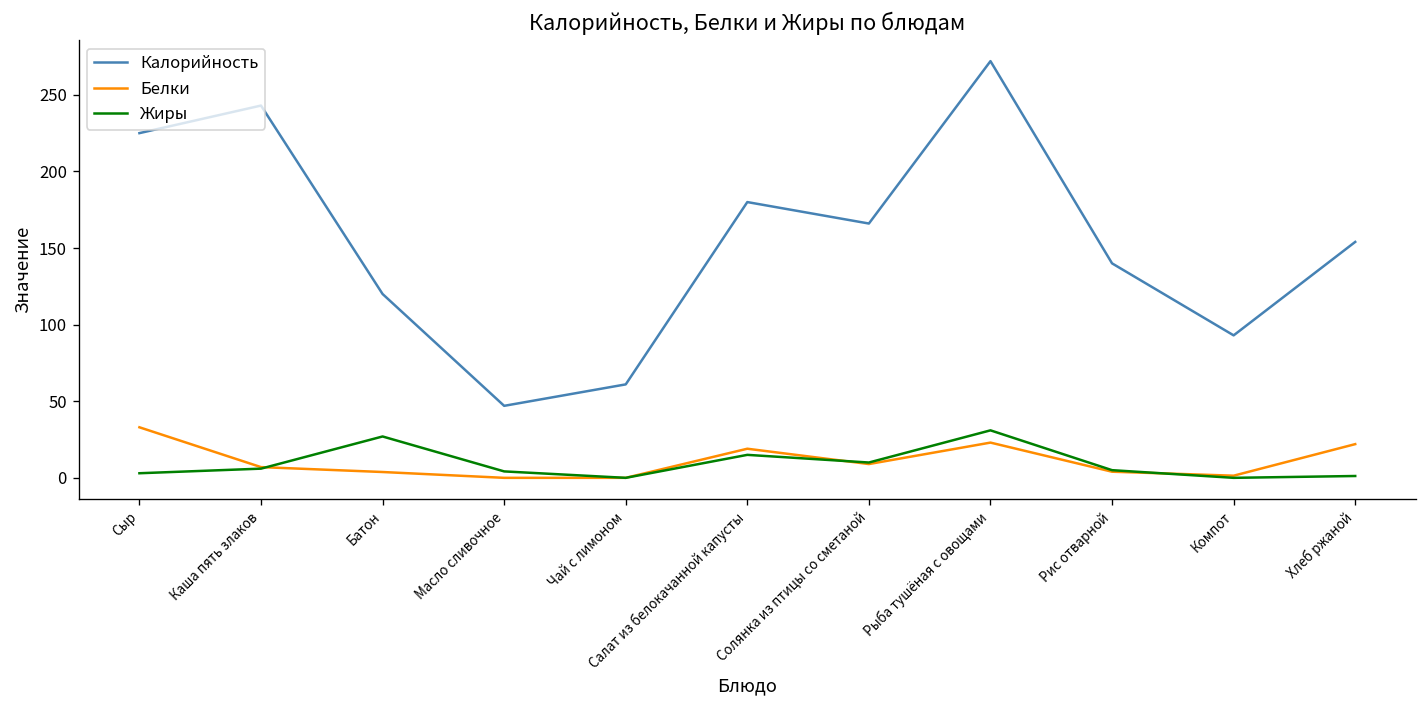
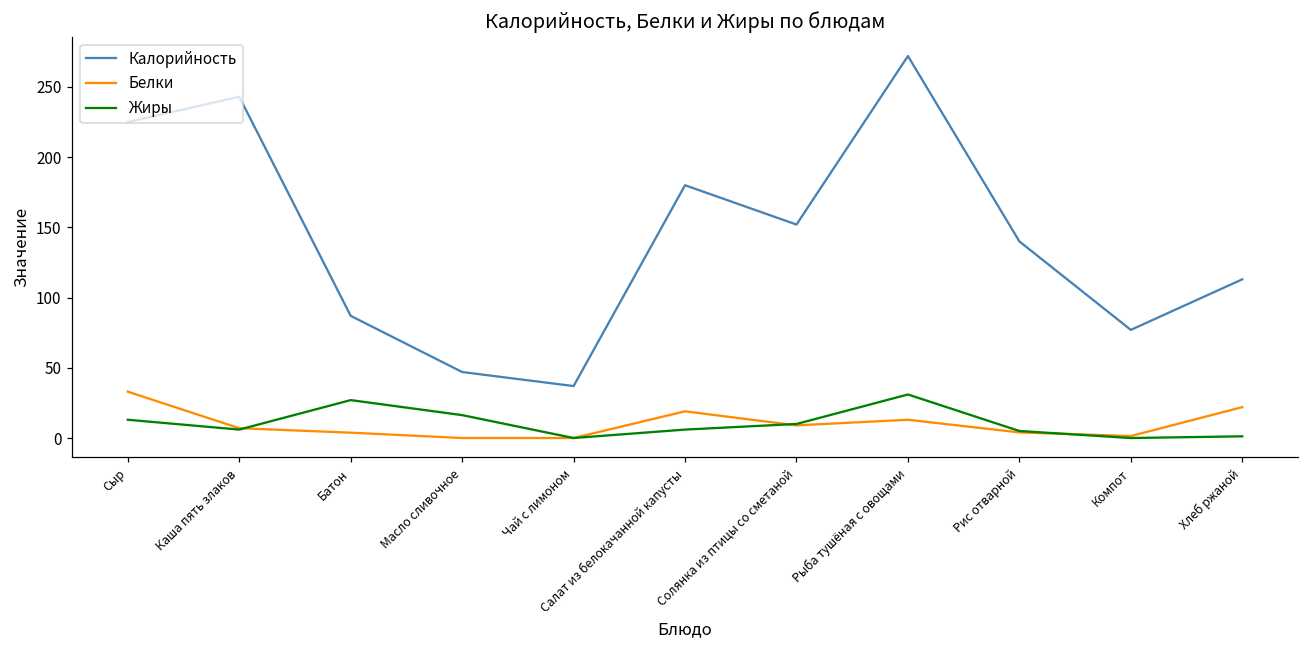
Жиры, Сыр: 3 -> 13
Калорийность, Батон: 120 -> 87
Жиры, Масло сливочное: 4 -> 16
Калорийность, Чай с лимоном: 61 -> 37
Жиры, Салат из белокачанной капусты: 15 -> 6
Калорийность, Солянка из птицы со сметаной: 166 -> 152
Белки, Рыба тушёная с овощами: 23 -> 13
Калорийность, Компот: 93 -> 77
Калорийность, Хлеб ржаной: 154 -> 113
